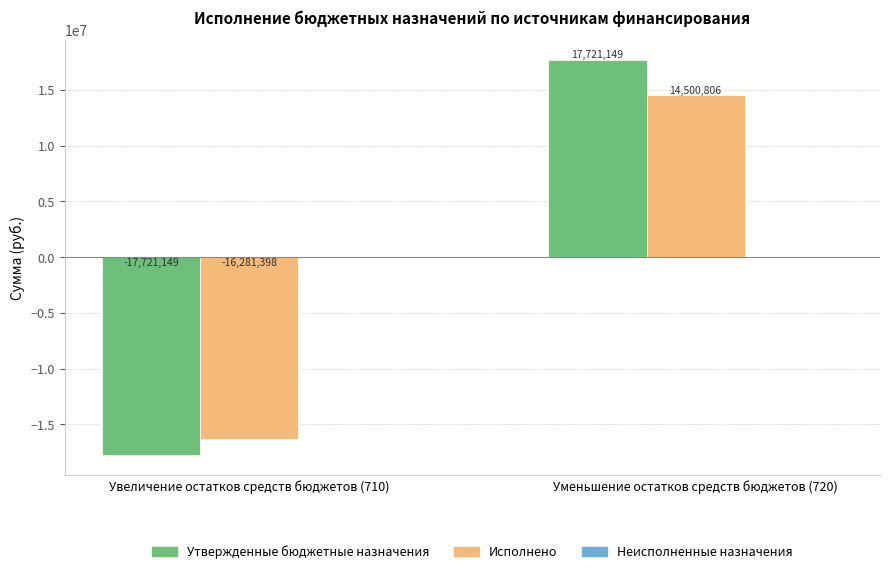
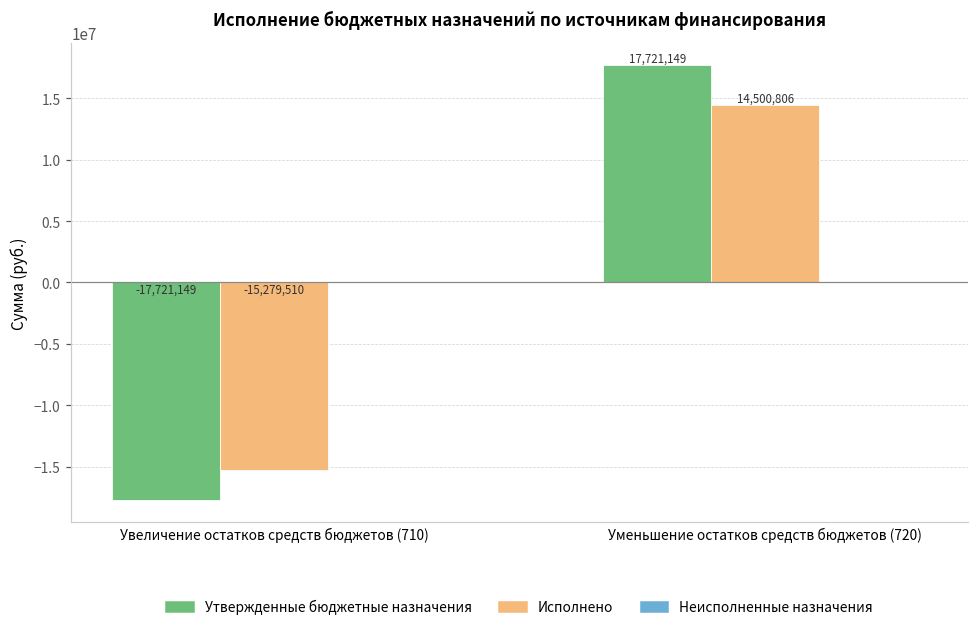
Исполнено, Увеличение остатков средств бюджетов (710): -16,281,398 -> -15,279,510
